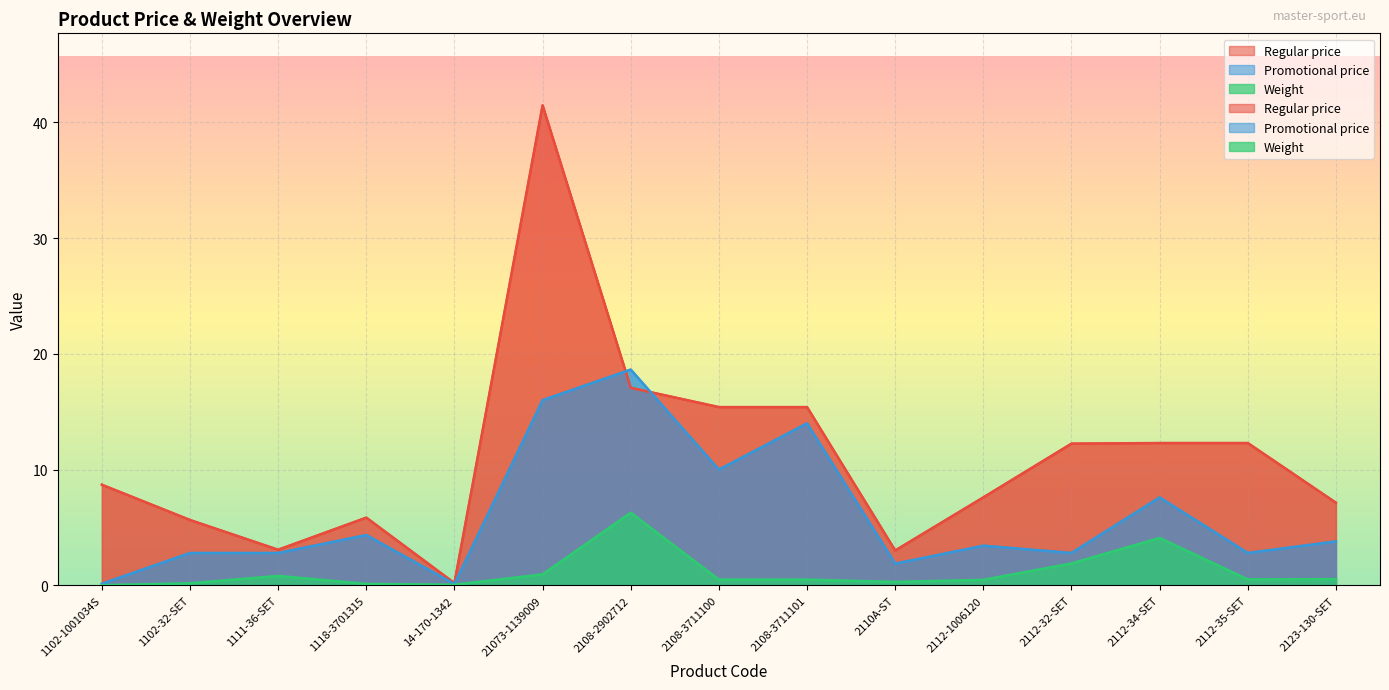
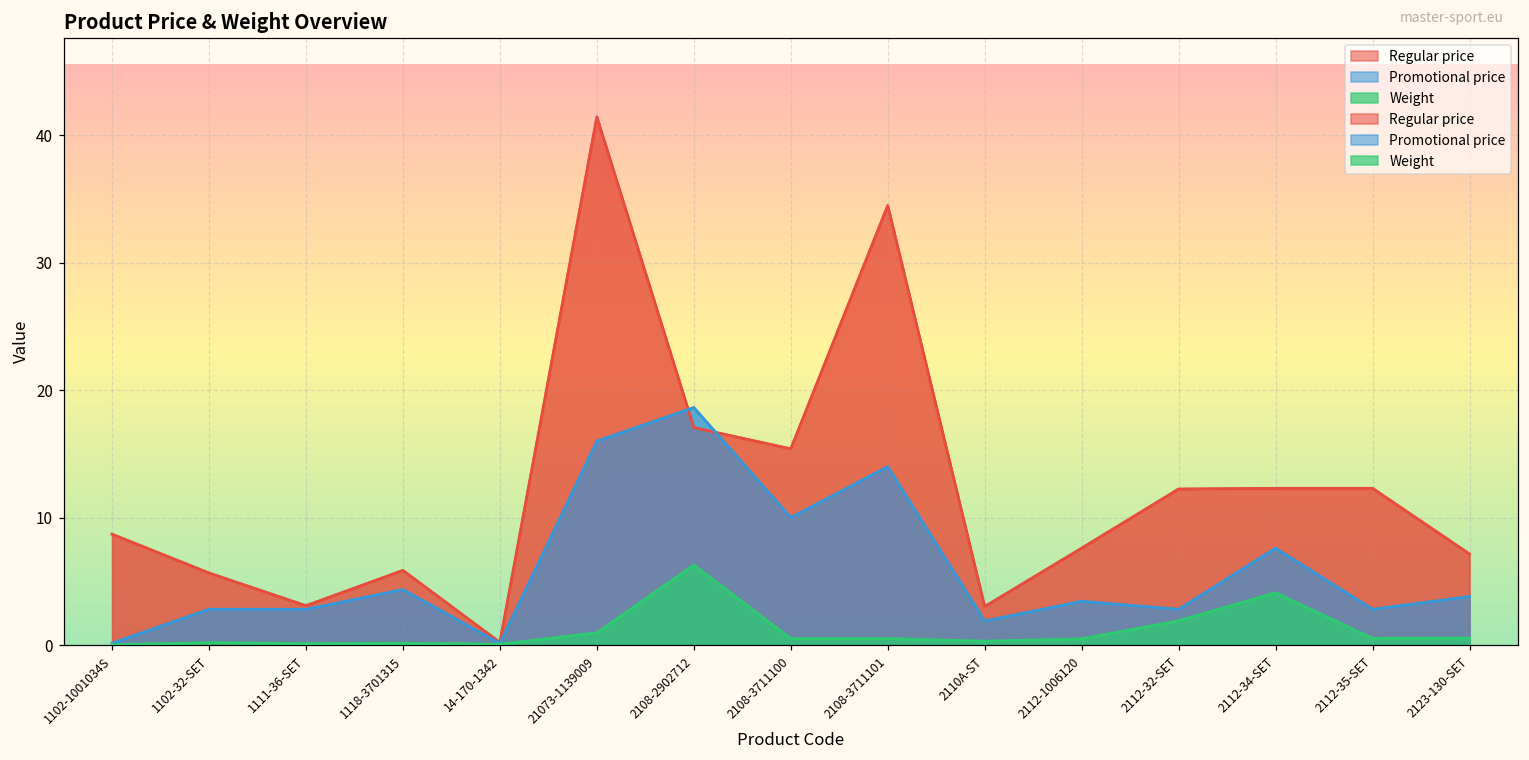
Weight, 1111-36-SET: 0.8 -> 0.1
Regular price, 2108-3711101: 15.4 -> 34.5
